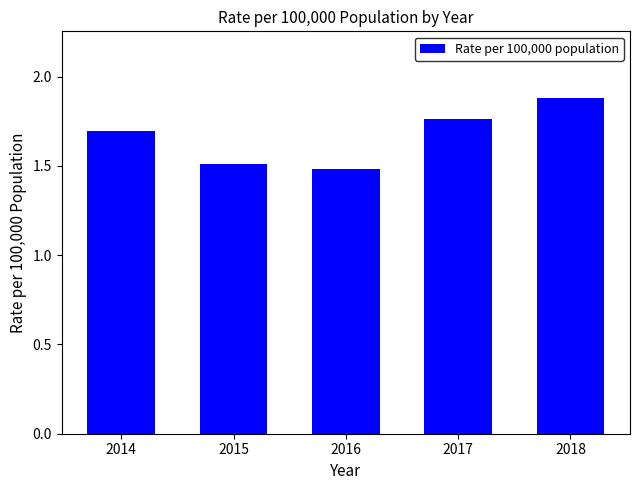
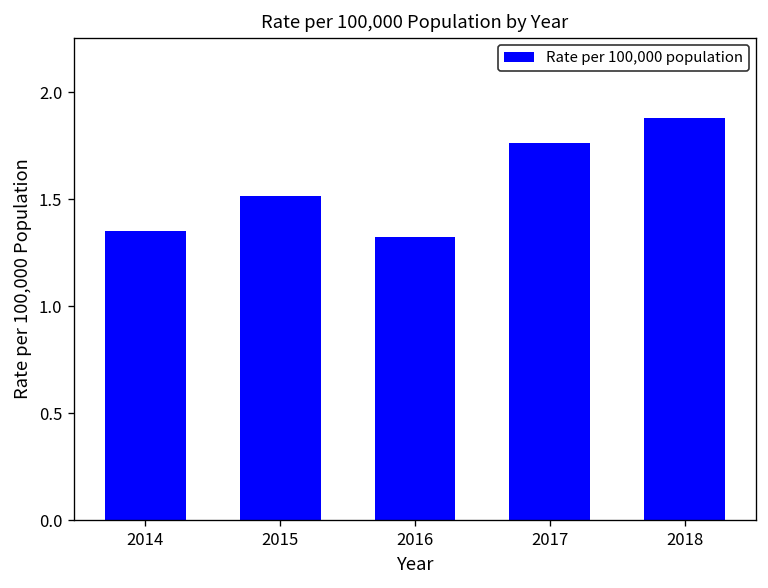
2014: 1.70 -> 1.35
2016: 1.48 -> 1.32
